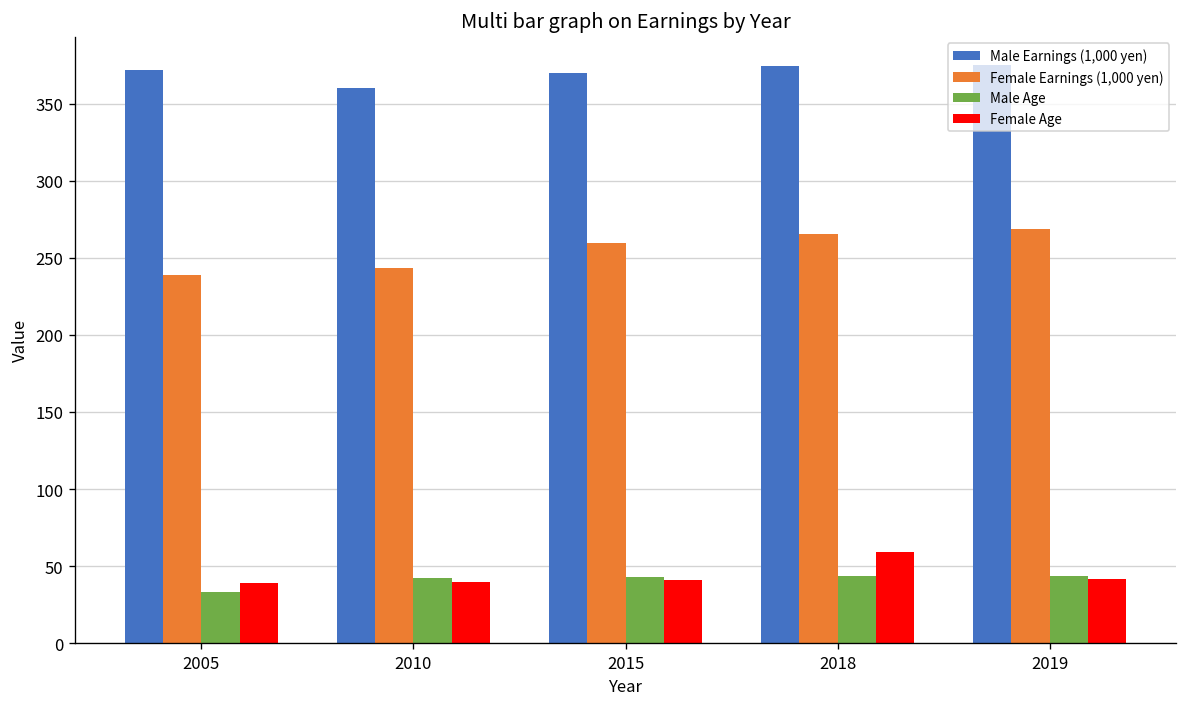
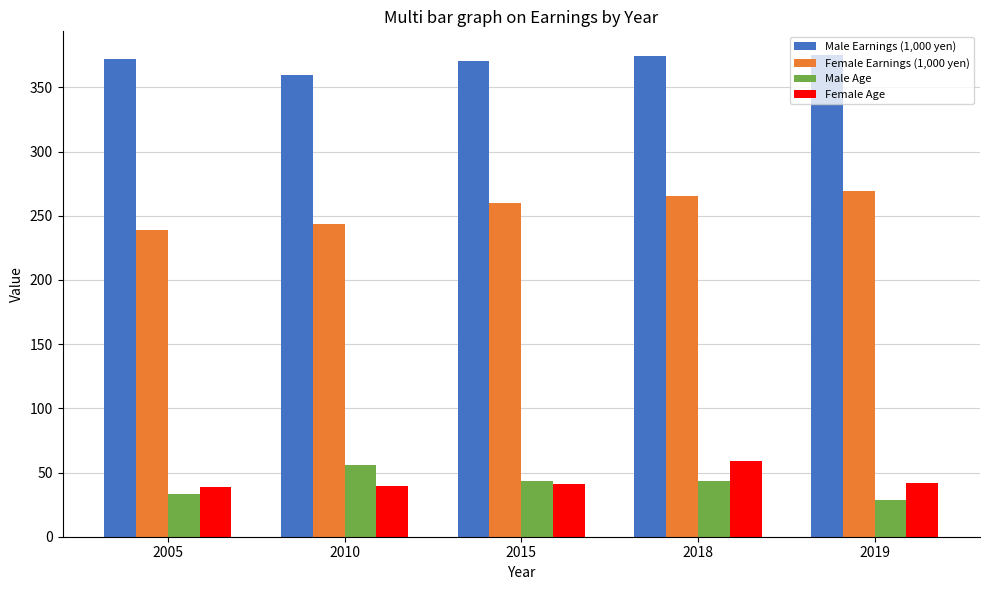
Male Age, 2010: 42 -> 56
Male Age, 2019: 44 -> 28
